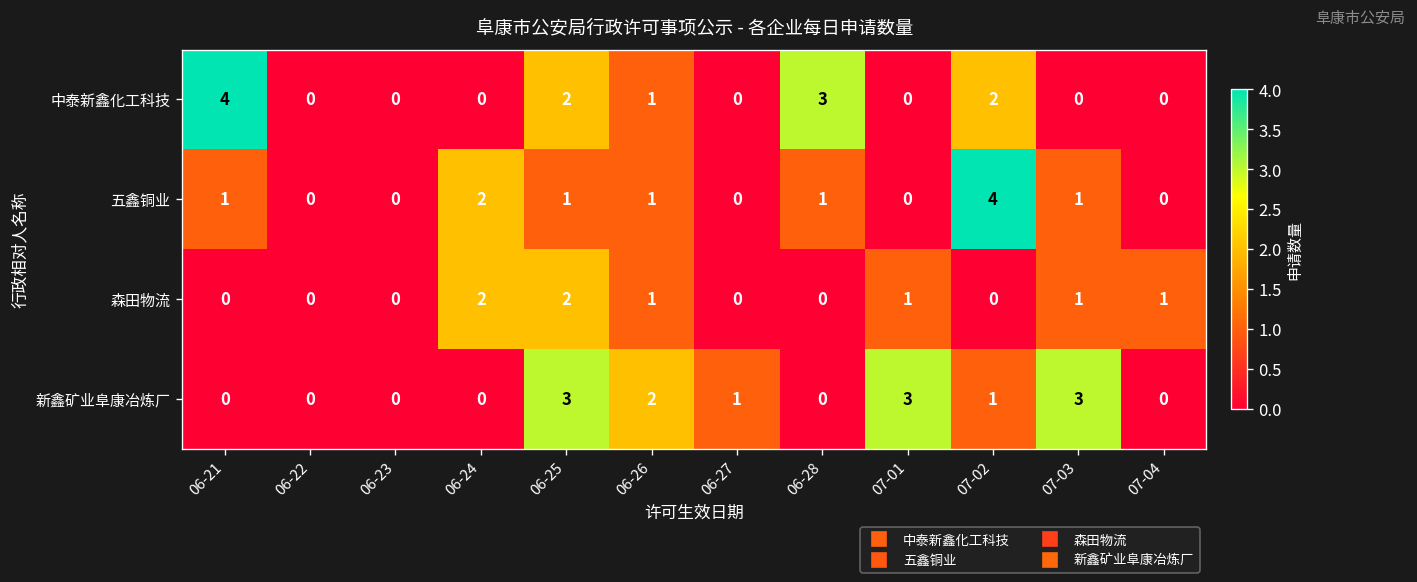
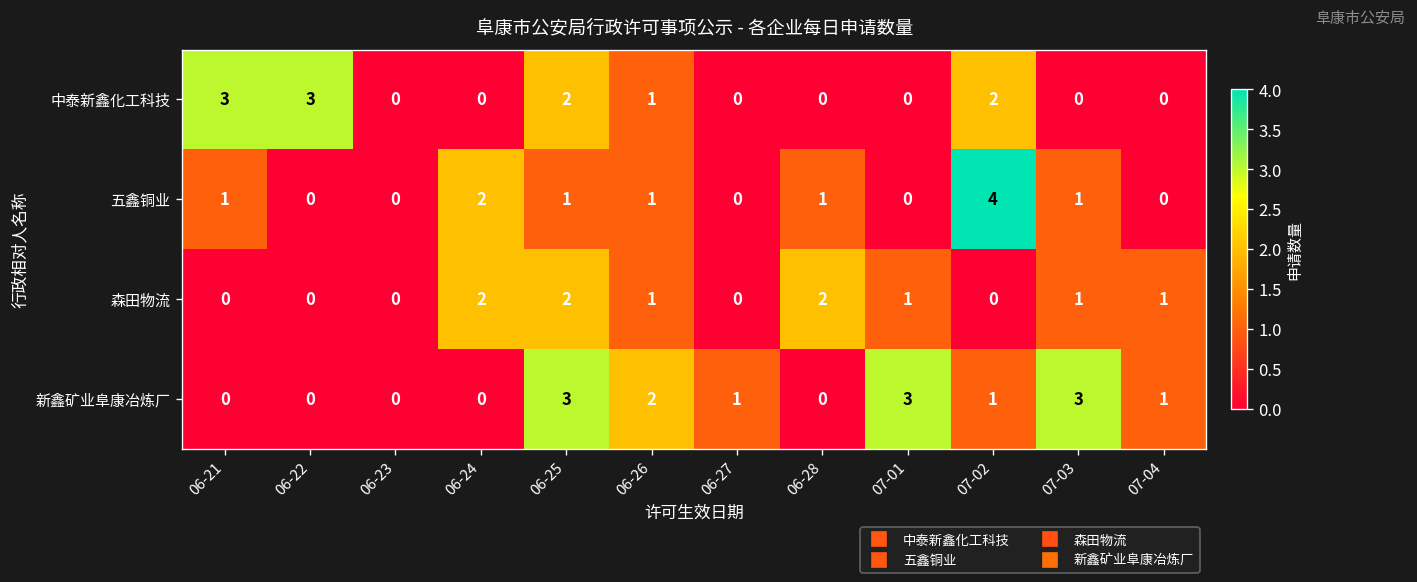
中泰新鑫化工科技, 06-21: 4 -> 3
中泰新鑫化工科技, 06-22: 0 -> 3
中泰新鑫化工科技, 06-28: 3 -> 0
森田物流, 06-28: 0 -> 2
新鑫矿业阜康冶炼厂, 07-04: 0 -> 1
